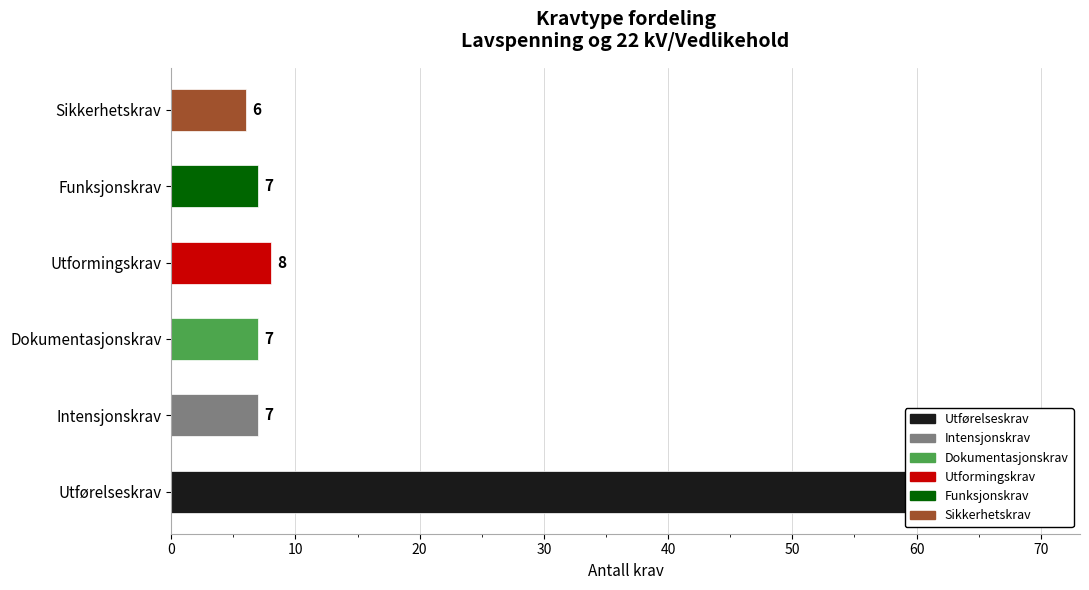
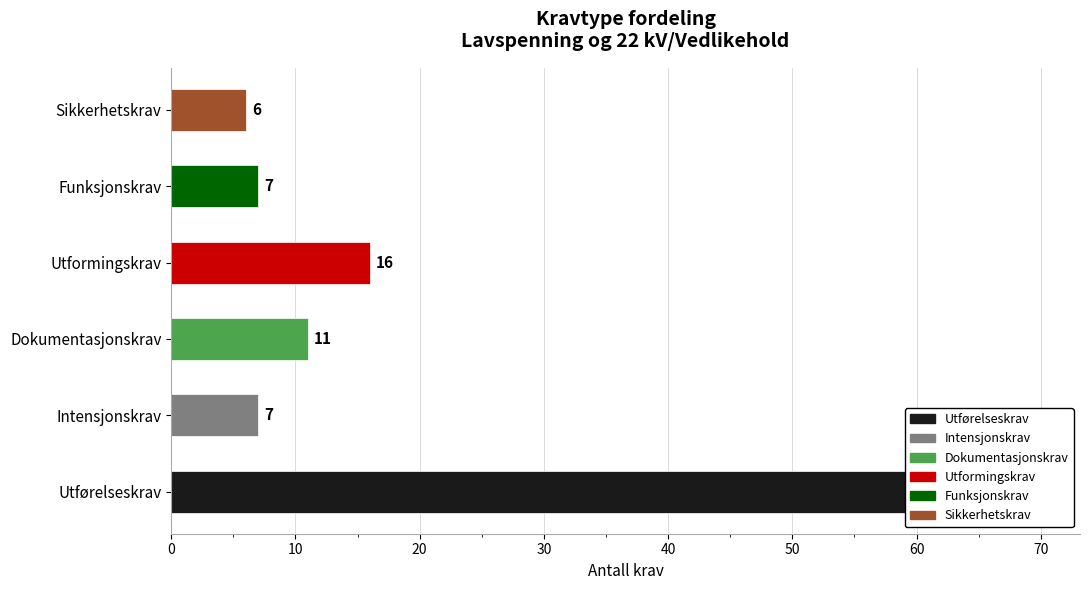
Utformingskrav: 8 -> 16
Dokumentasjonskrav: 7 -> 11
